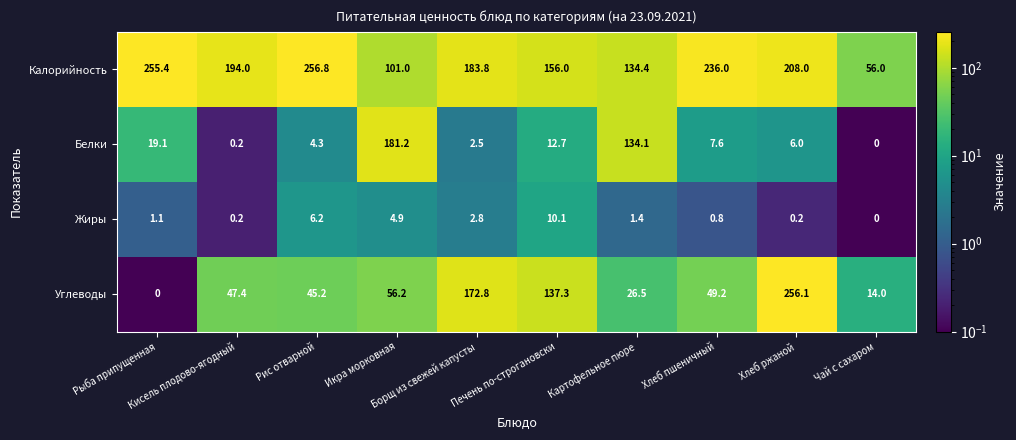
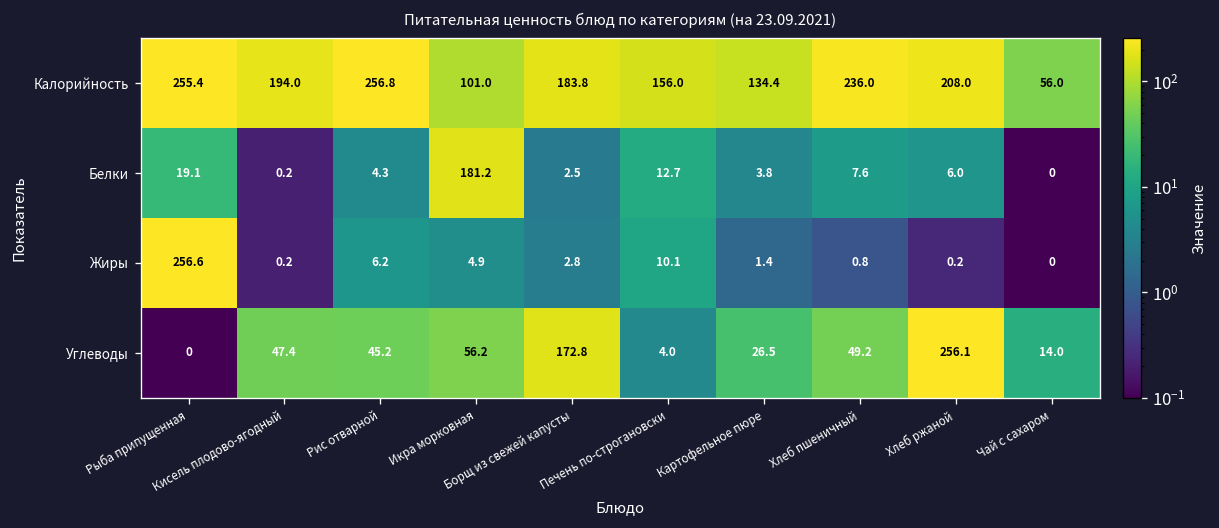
Белки, Картофельное пюре: 134.1 -> 3.8
Жиры, Рыба припущенная: 1.1 -> 256.6
Углеводы, Печень по-строгановски: 137.3 -> 4.0
